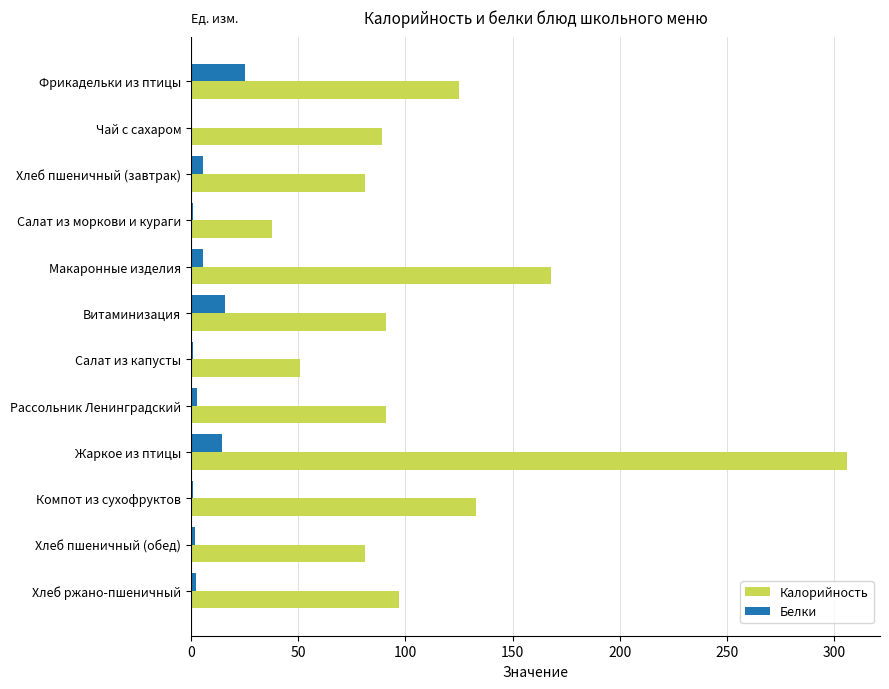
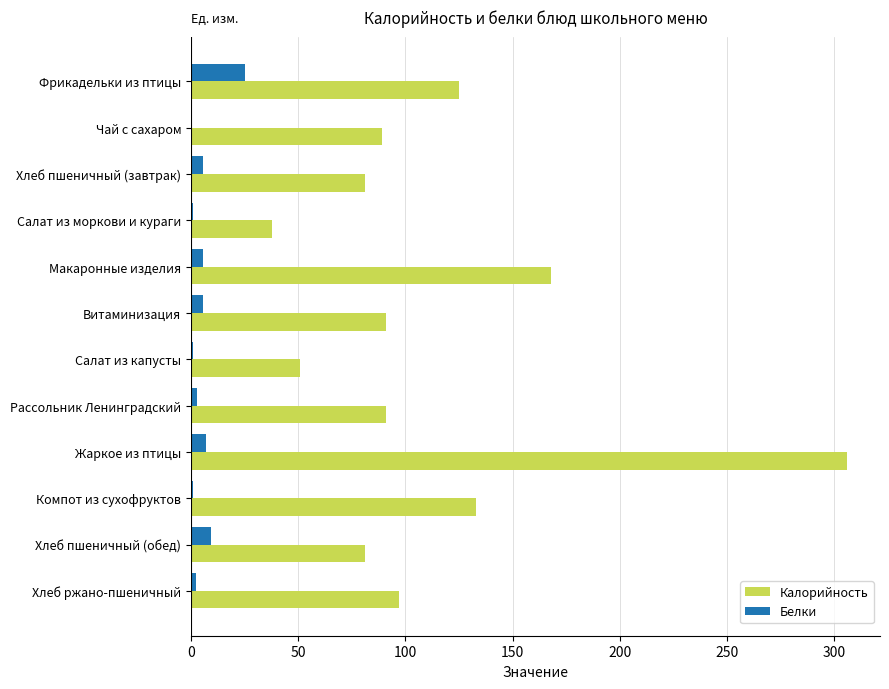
Белки, Витаминизация: 16 -> 6
Белки, Жаркое из птицы: 14 -> 7
Белки, Хлеб пшеничный (обед): 2 -> 9
